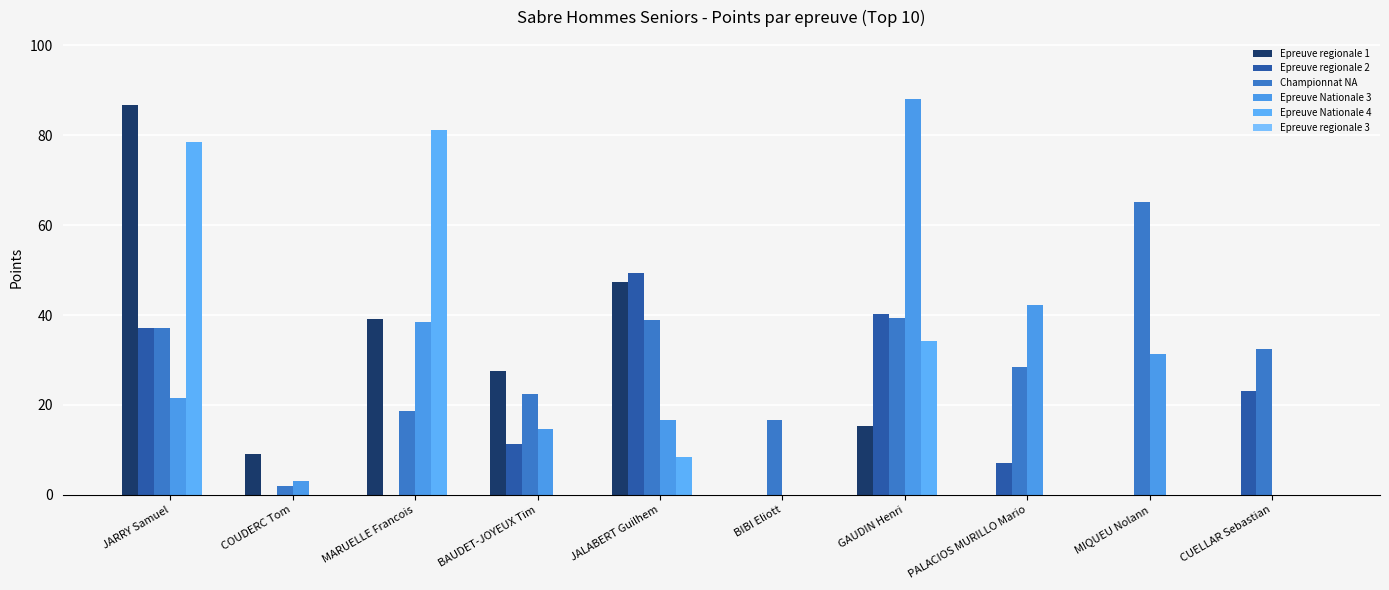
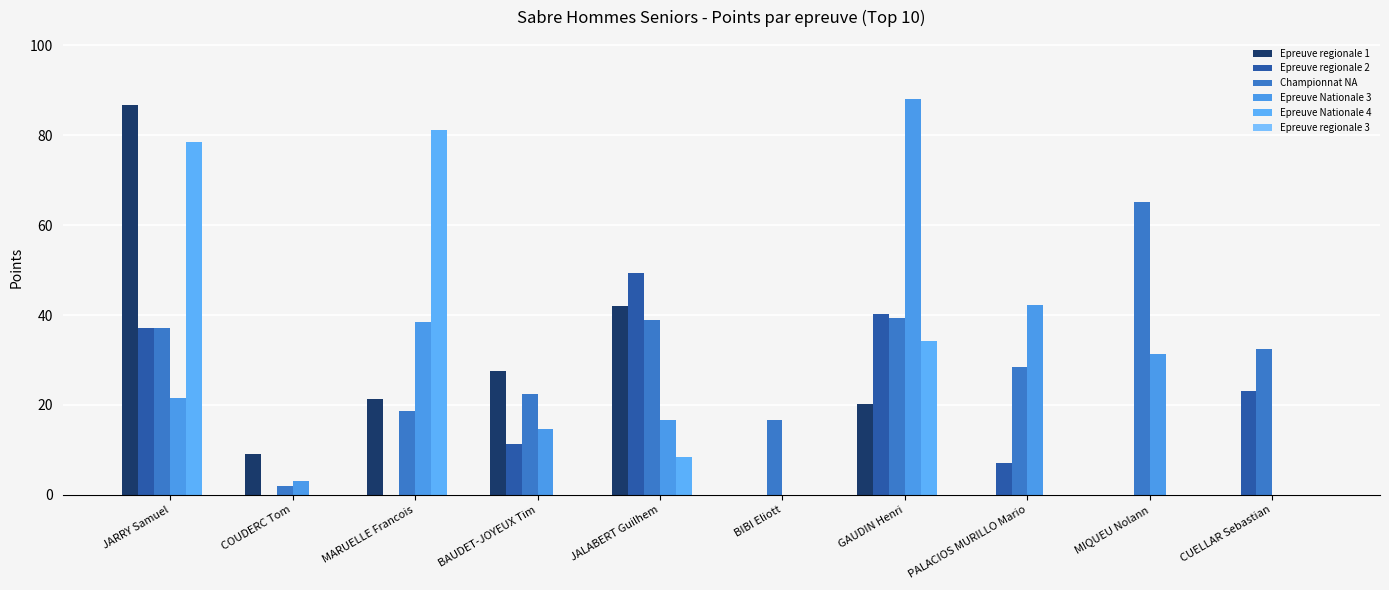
Epreuve regionale 1, MARUELLE Francois: 39 -> 21
Epreuve regionale 1, JALABERT Guilhem: 47 -> 42
Epreuve regionale 1, GAUDIN Henri: 15 -> 20
